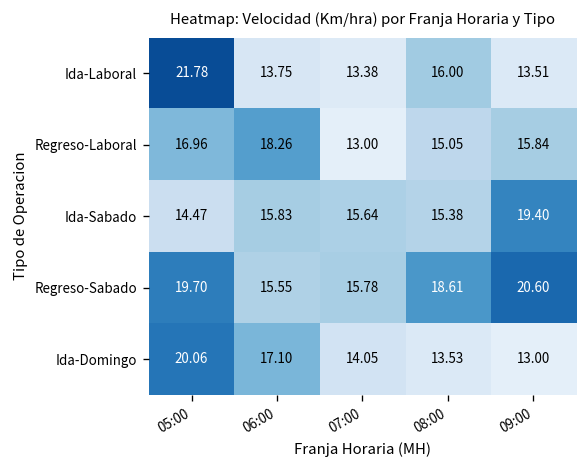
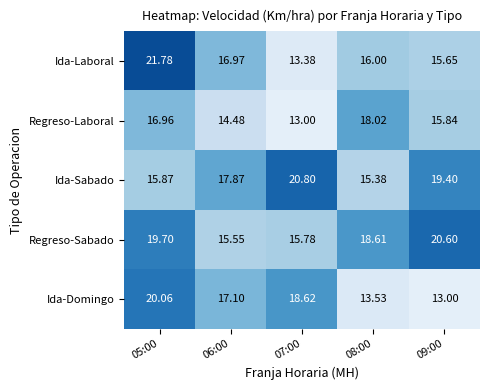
Ida-Laboral, 06:00: 13.75 -> 16.97
Ida-Laboral, 09:00: 13.51 -> 15.65
Regreso-Laboral, 06:00: 18.26 -> 14.48
Regreso-Laboral, 08:00: 15.05 -> 18.02
Ida-Sabado, 05:00: 14.47 -> 15.87
Ida-Sabado, 06:00: 15.83 -> 17.87
Ida-Sabado, 07:00: 15.64 -> 20.80
Ida-Domingo, 07:00: 14.05 -> 18.62
